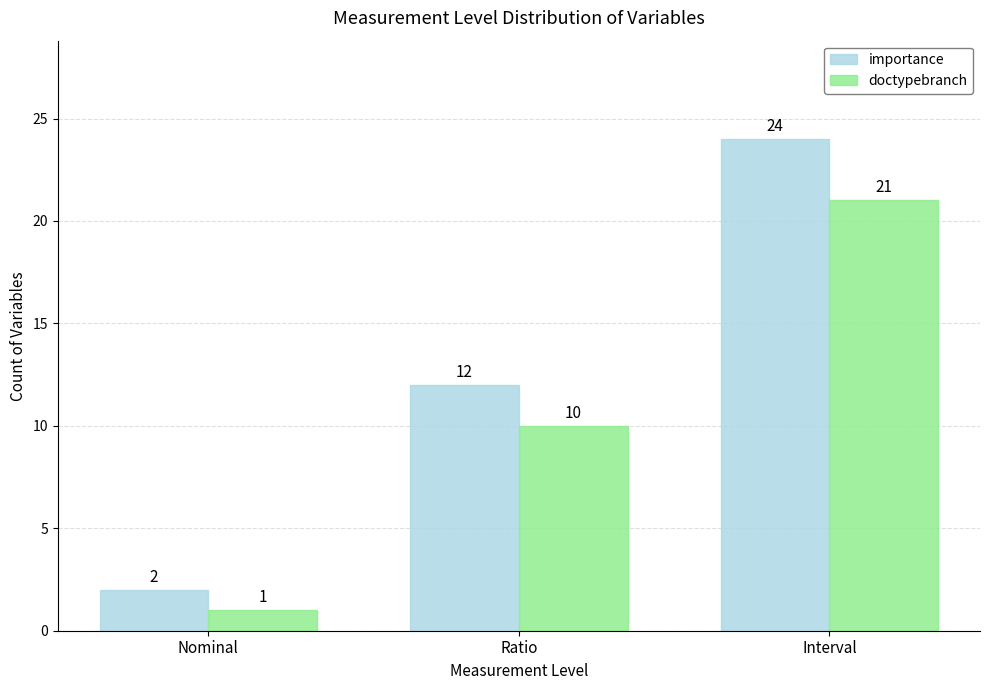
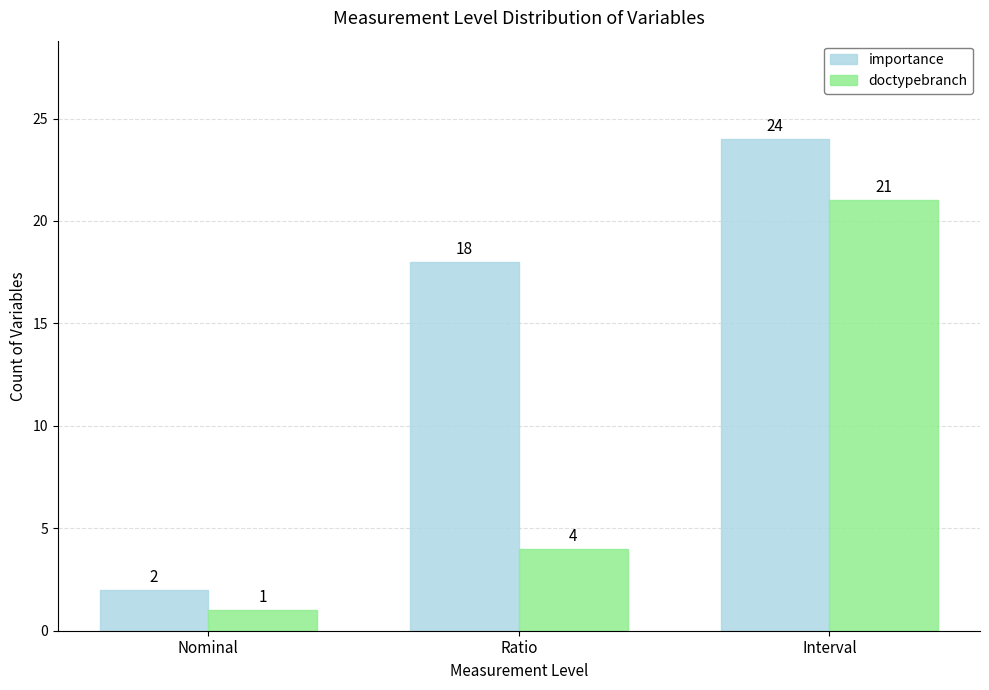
importance, Ratio: 12 -> 18
doctypebranch, Ratio: 10 -> 4
